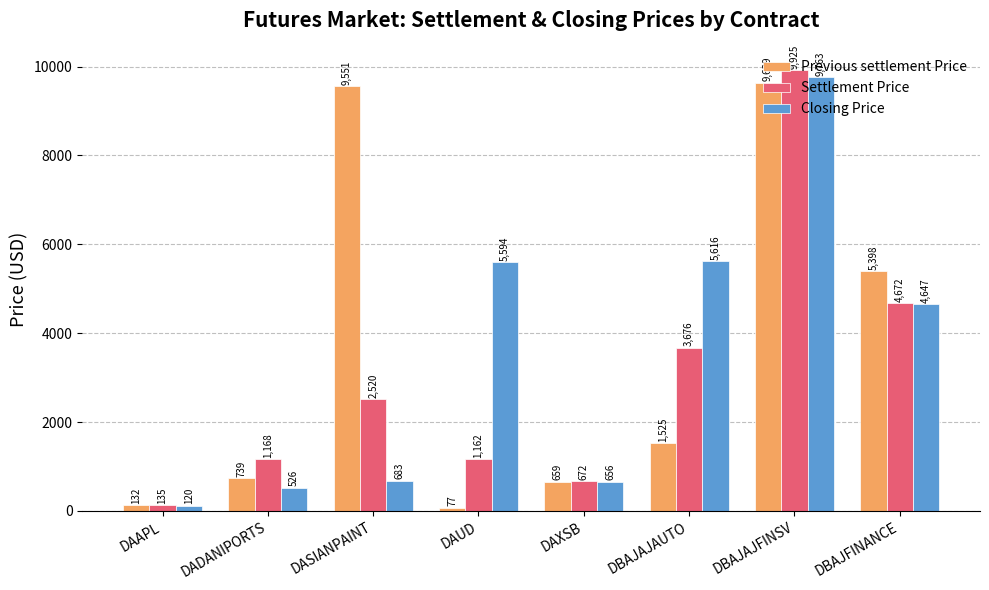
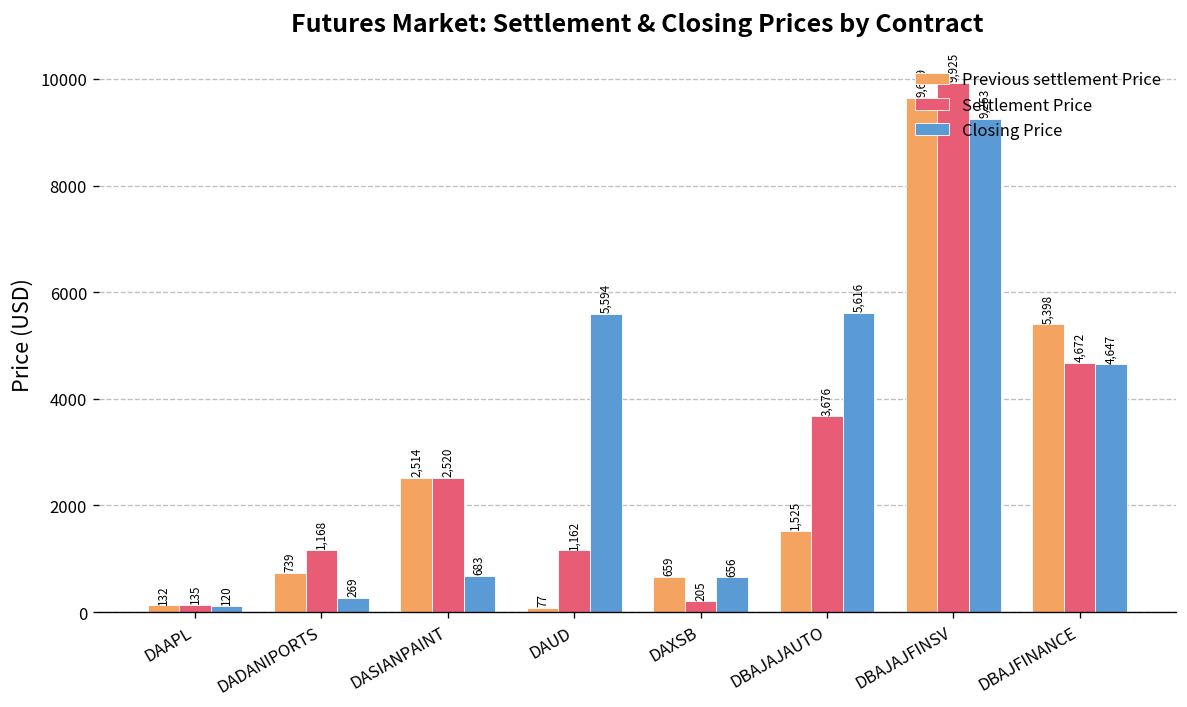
Closing Price, DADANIPORTS: 526 -> 269
Previous settlement Price, DASIANPAINT: 9,551 -> 2,514
Settlement Price, DAXSB: 672 -> 205
Closing Price, DBAJAJFINSV: 9,763 -> 9,253
